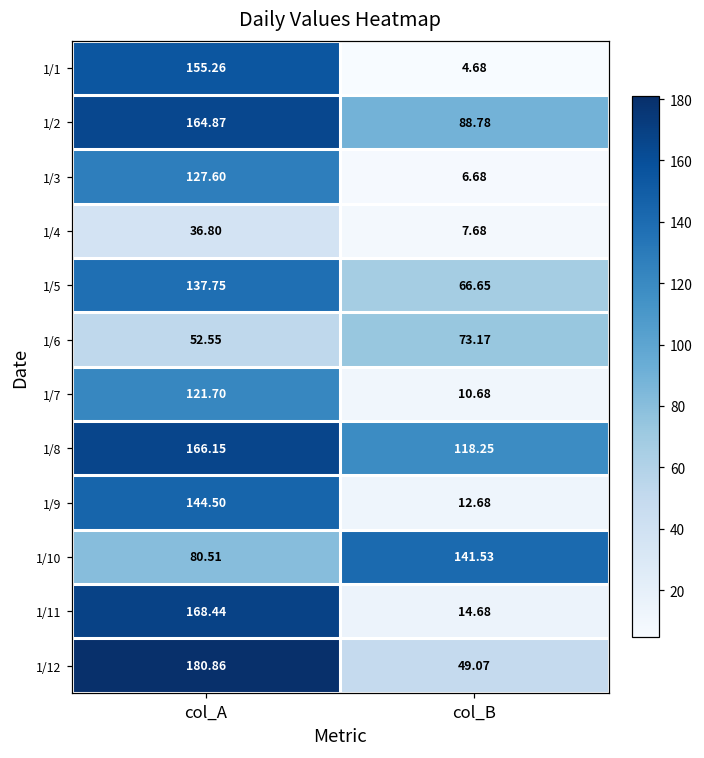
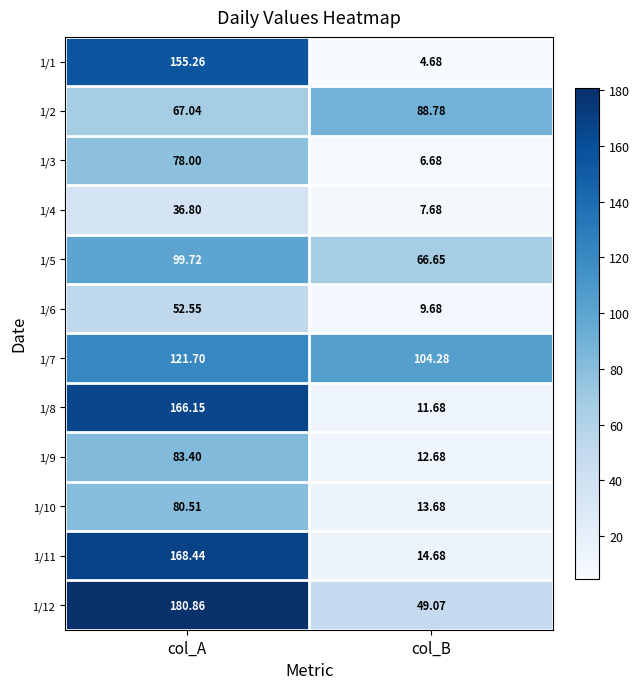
1/2, col_A: 164.87 -> 67.04
1/3, col_A: 127.60 -> 78.00
1/5, col_A: 137.75 -> 99.72
1/6, col_B: 73.17 -> 9.68
1/7, col_B: 10.68 -> 104.28
1/8, col_B: 118.25 -> 11.68
1/9, col_A: 144.50 -> 83.40
1/10, col_B: 141.53 -> 13.68
